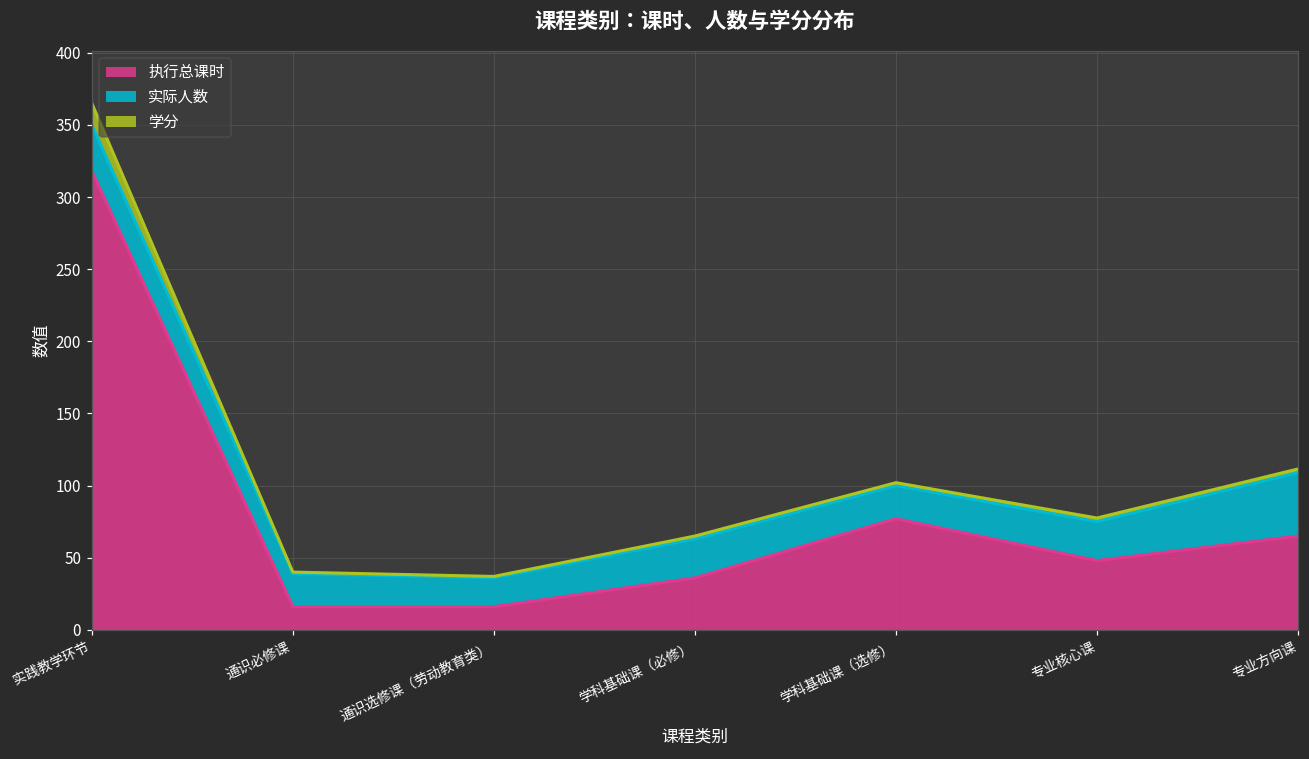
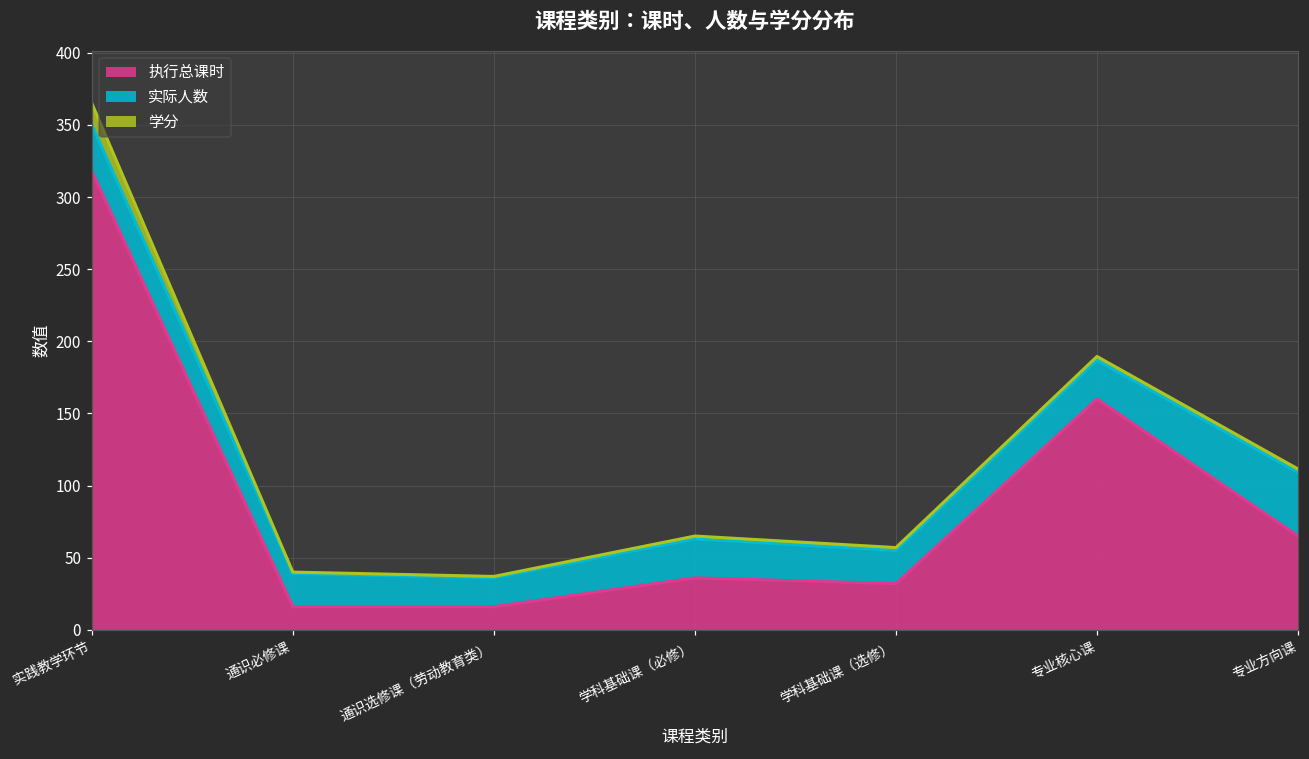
执行总课时, 学科基础课（选修）: 77 -> 32
执行总课时, 专业核心课: 48 -> 160
